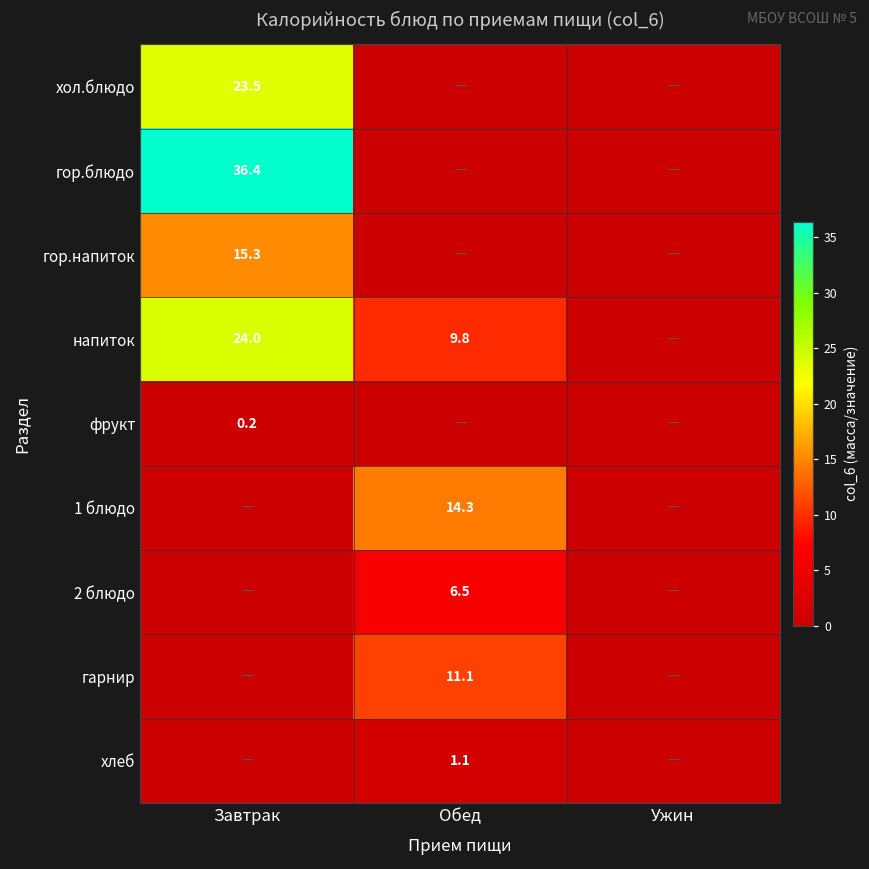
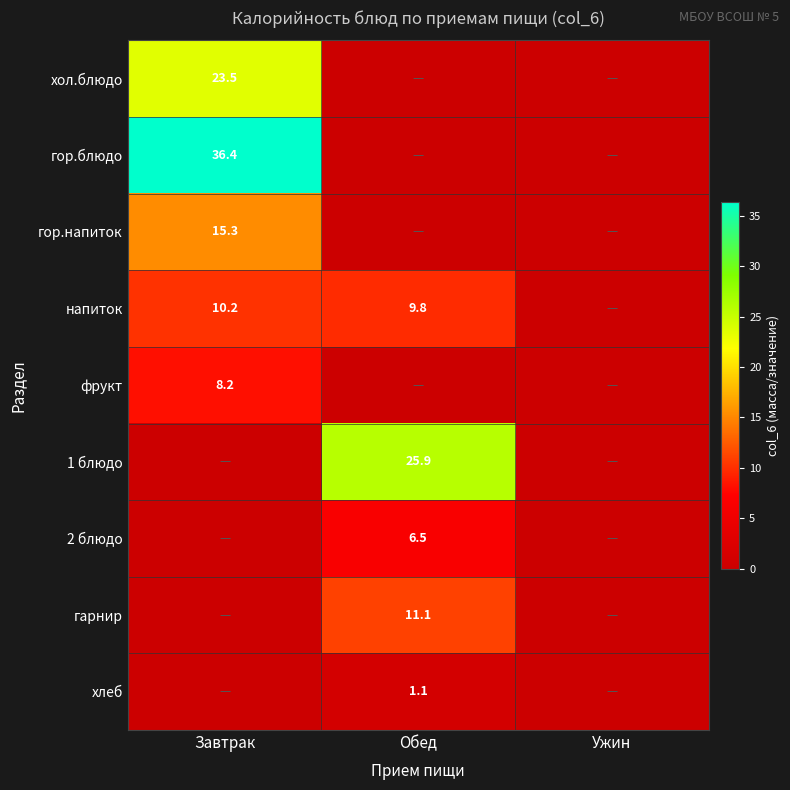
напиток, Завтрак: 24.0 -> 10.2
фрукт, Завтрак: 0.2 -> 8.2
1 блюдо, Обед: 14.3 -> 25.9
